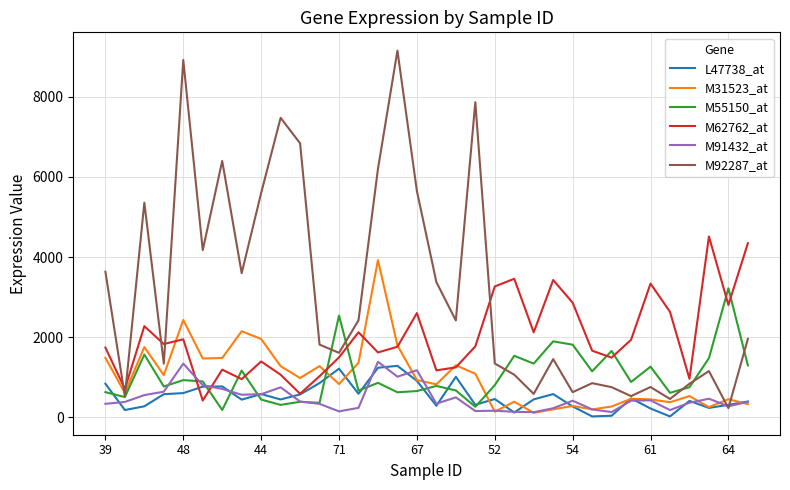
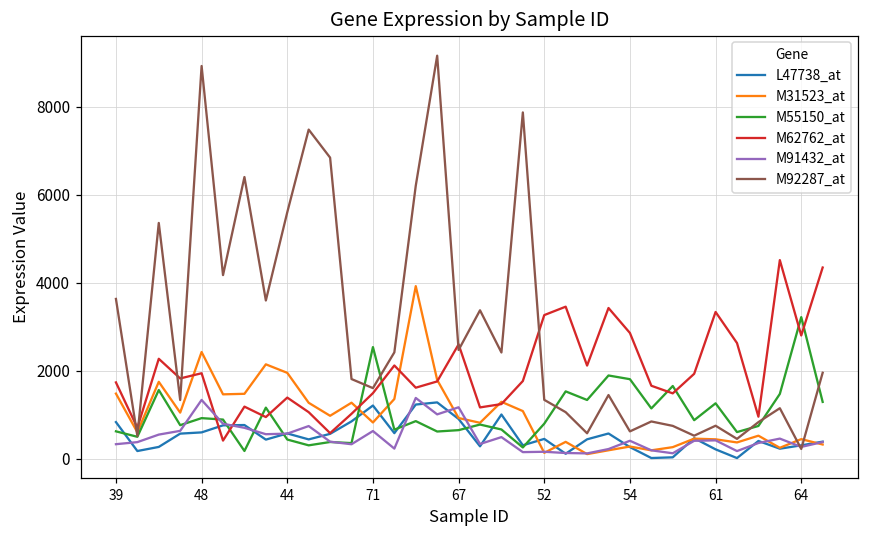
M91432_at, 71: 100 -> 600
M92287_at, 67: 5600 -> 2500
